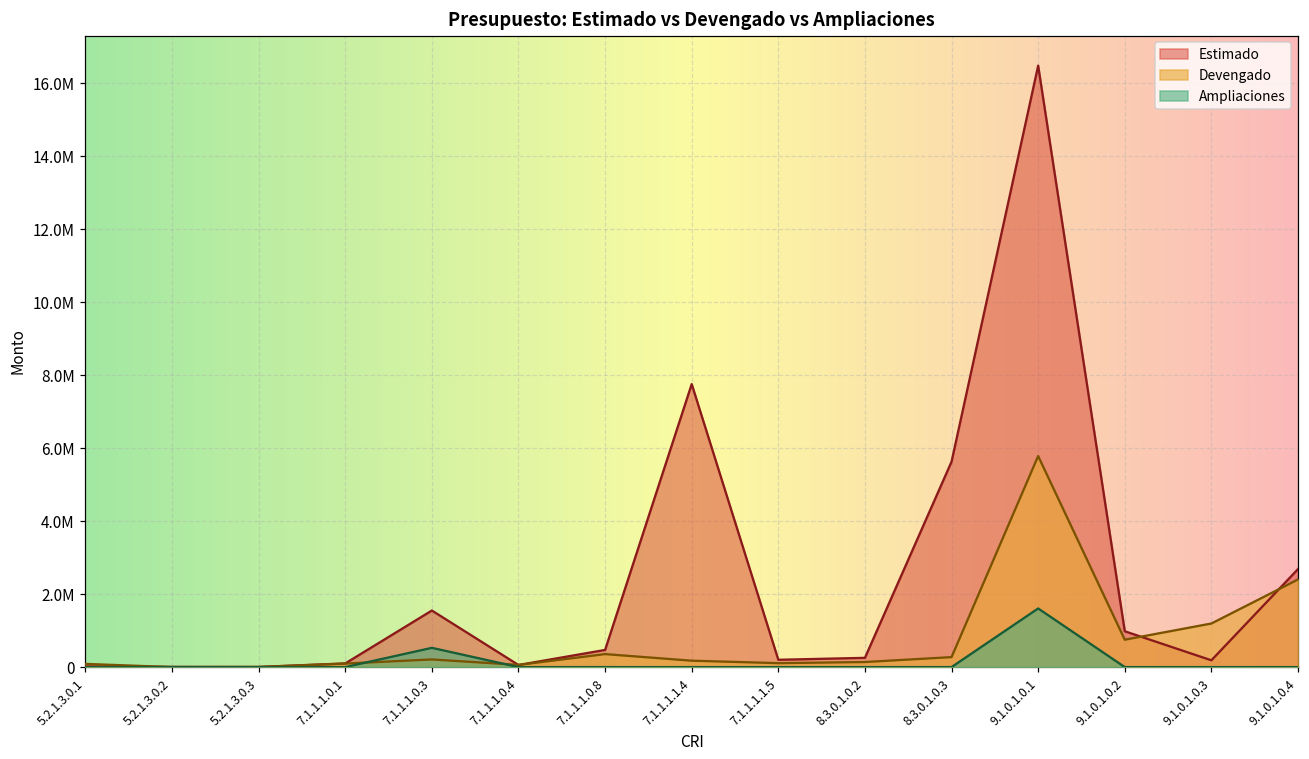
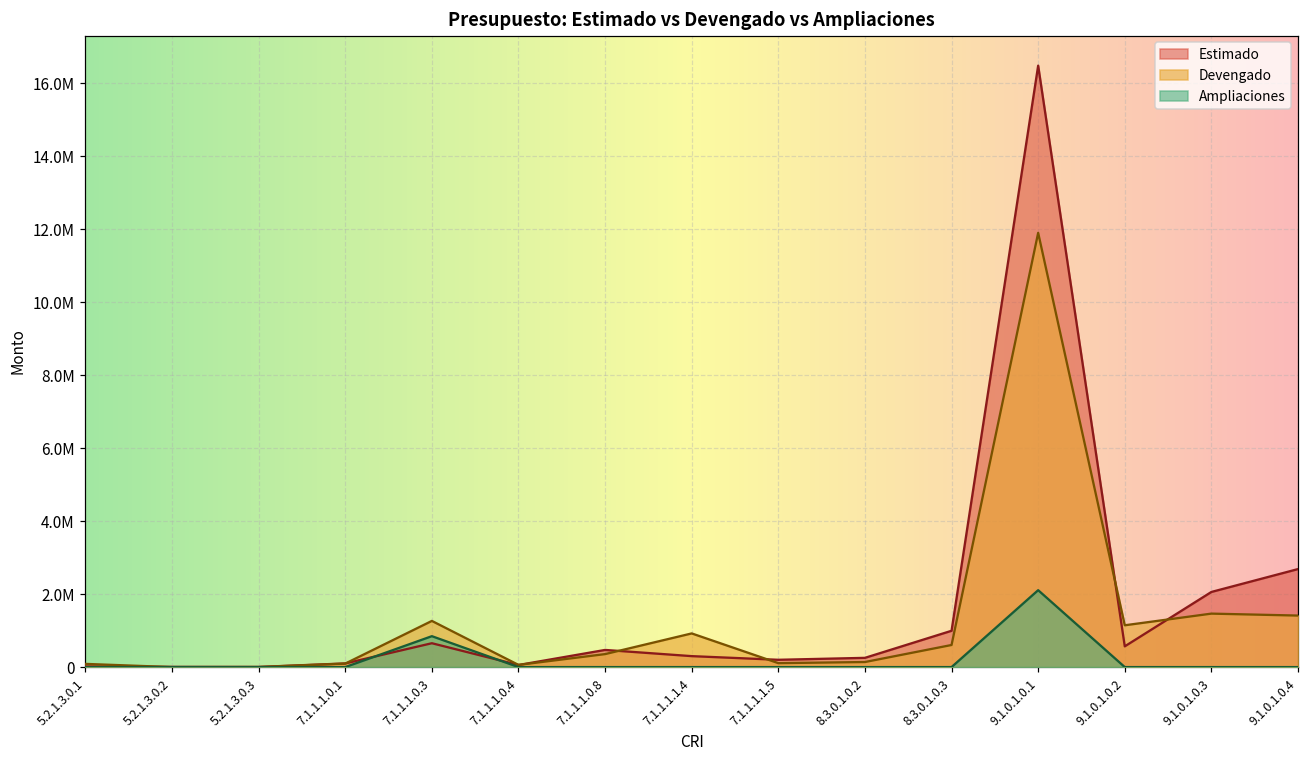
Estimado, 7.1.1.1.0.3: 1600000 -> 700000
Devengado, 7.1.1.1.0.3: 200000 -> 1300000
Ampliaciones, 7.1.1.1.0.3: 500000 -> 800000
Estimado, 7.1.1.1.1.4: 7800000 -> 300000
Devengado, 7.1.1.1.1.4: 200000 -> 900000
Estimado, 8.3.0.1.0.3: 5600000 -> 1000000
Devengado, 8.3.0.1.0.3: 300000 -> 600000
Devengado, 9.1.0.1.0.1: 5800000 -> 11900000
Ampliaciones, 9.1.0.1.0.1: 1600000 -> 2100000
Estimado, 9.1.0.1.0.2: 1000000 -> 600000
Devengado, 9.1.0.1.0.2: 800000 -> 1100000
Estimado, 9.1.0.1.0.3: 200000 -> 2100000
Devengado, 9.1.0.1.0.3: 1200000 -> 1500000
Devengado, 9.1.0.1.0.4: 2400000 -> 1400000
